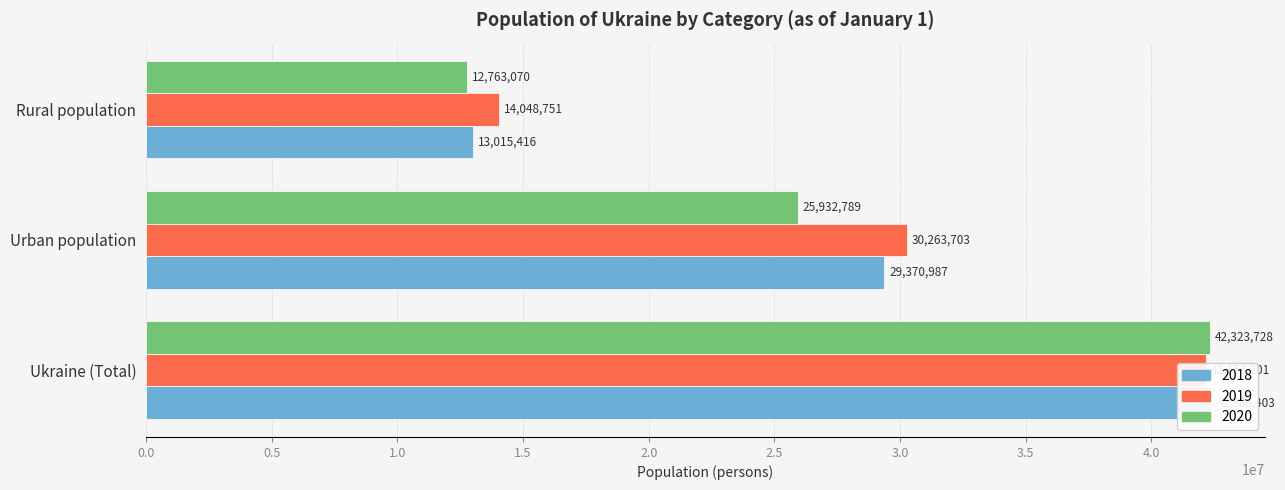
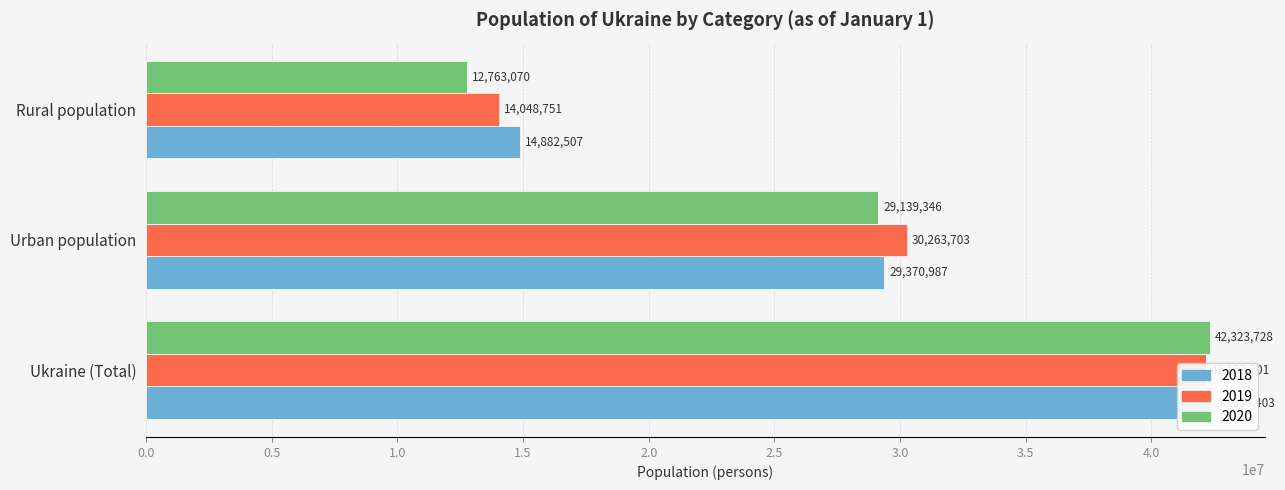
2018, Rural population: 13,015,416 -> 14,882,507
2020, Urban population: 25,932,789 -> 29,139,346
